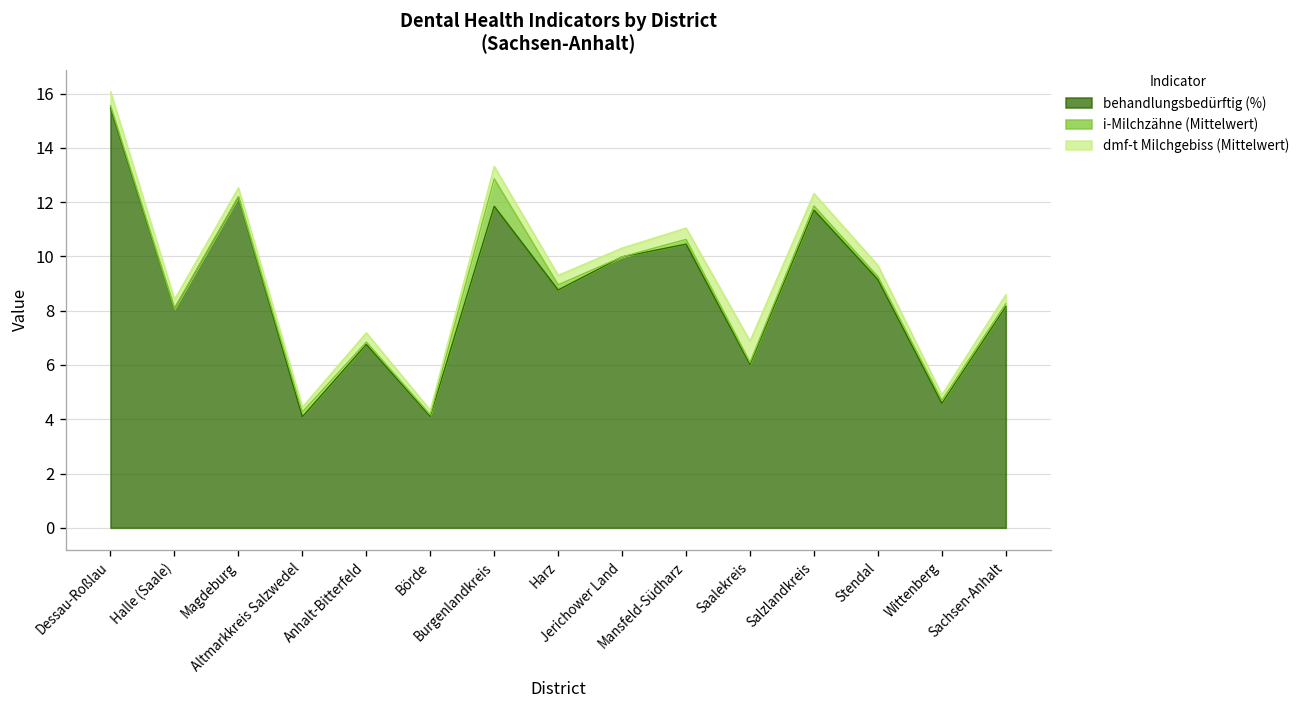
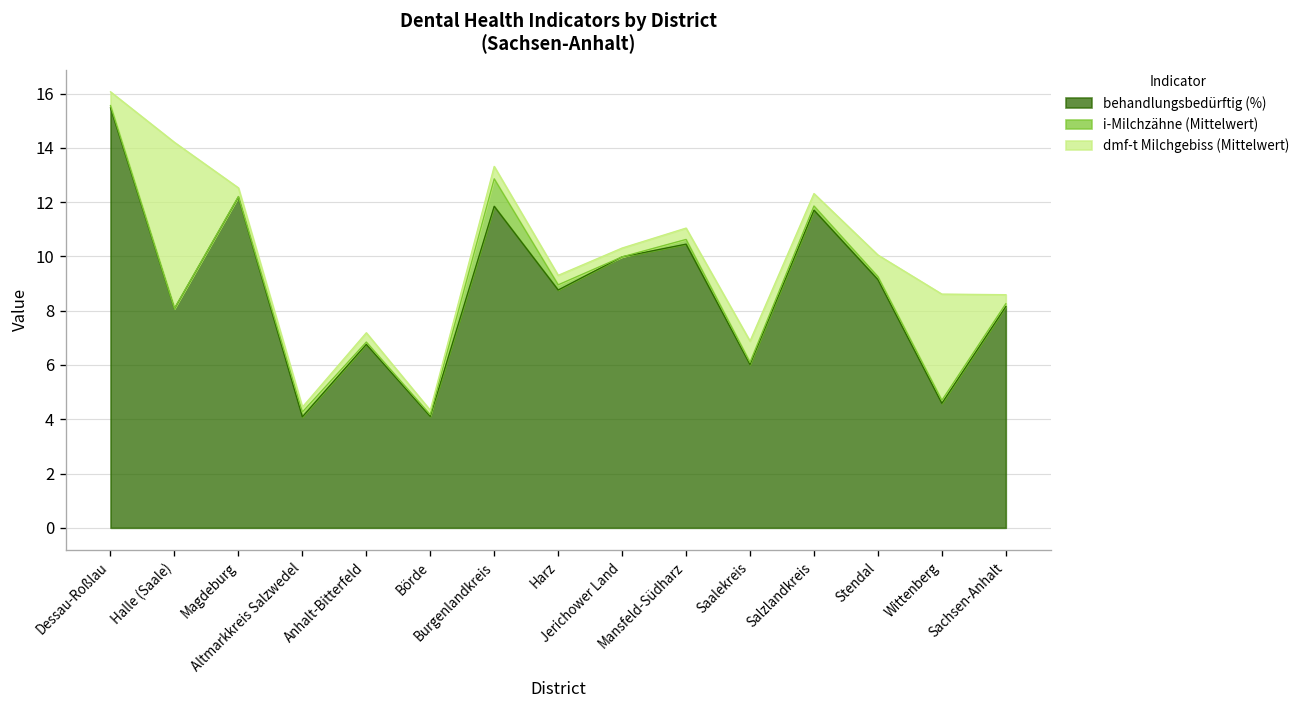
dmf-t Milchgebiss (Mittelwert), Halle (Saale): 0.3 -> 6.1
dmf-t Milchgebiss (Mittelwert), Stendal: 0.4 -> 0.8
dmf-t Milchgebiss (Mittelwert), Wittenberg: 0.2 -> 3.9
